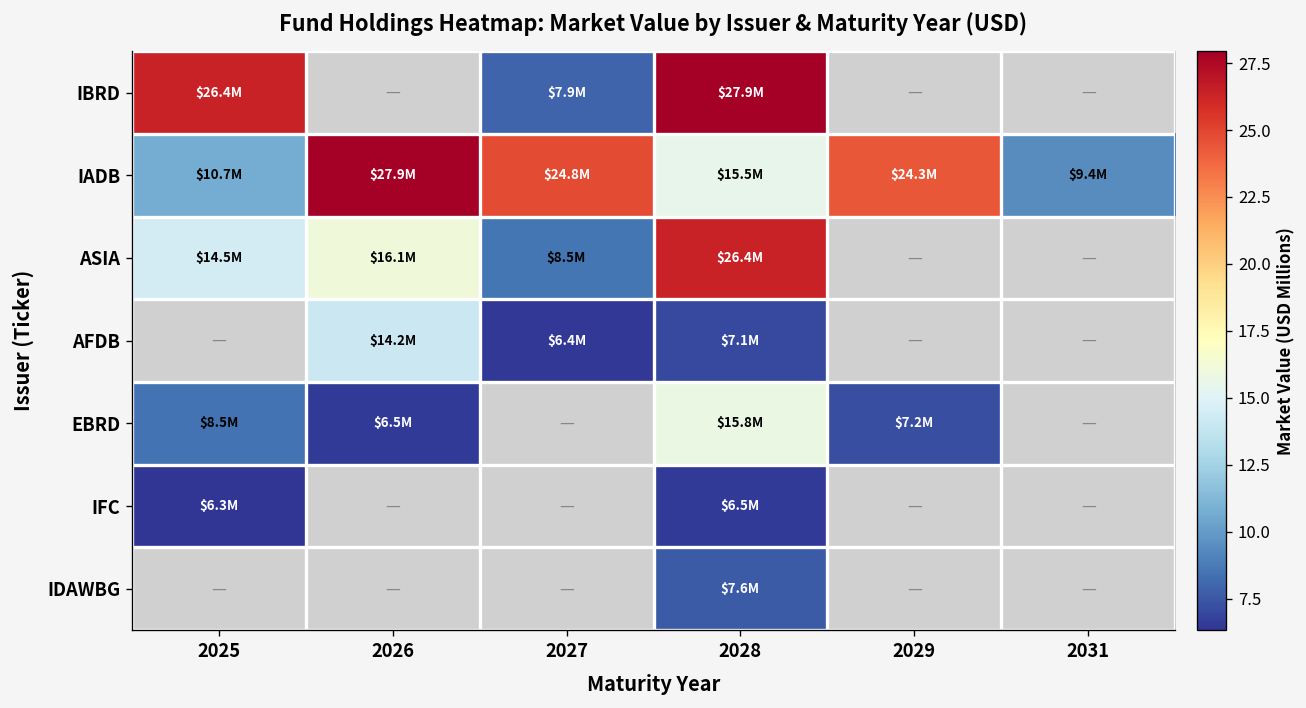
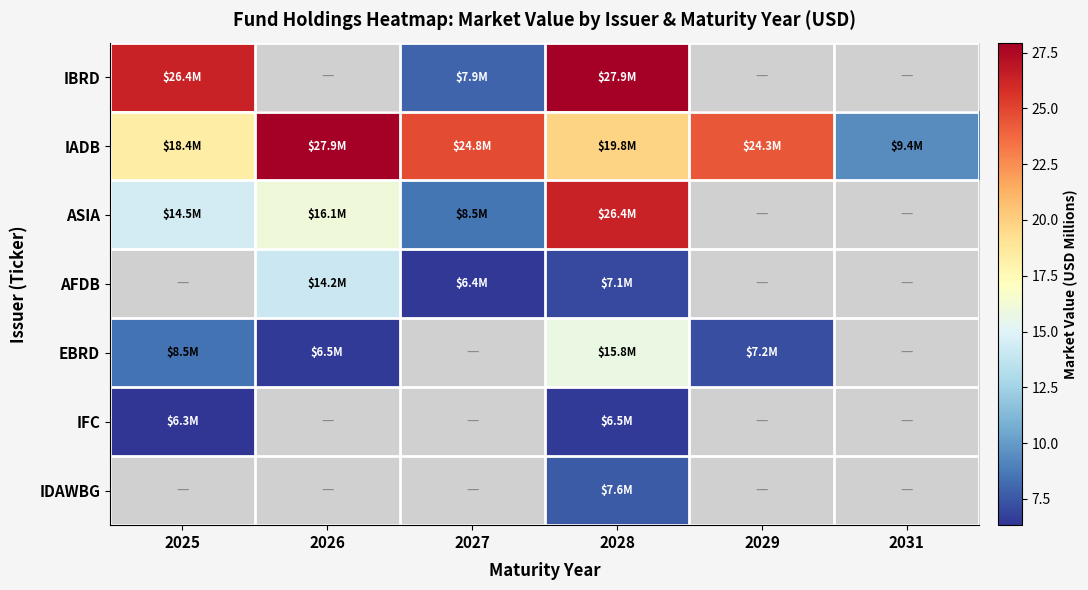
IADB, 2025: $10.7M -> $18.4M
IADB, 2028: $15.5M -> $19.8M
